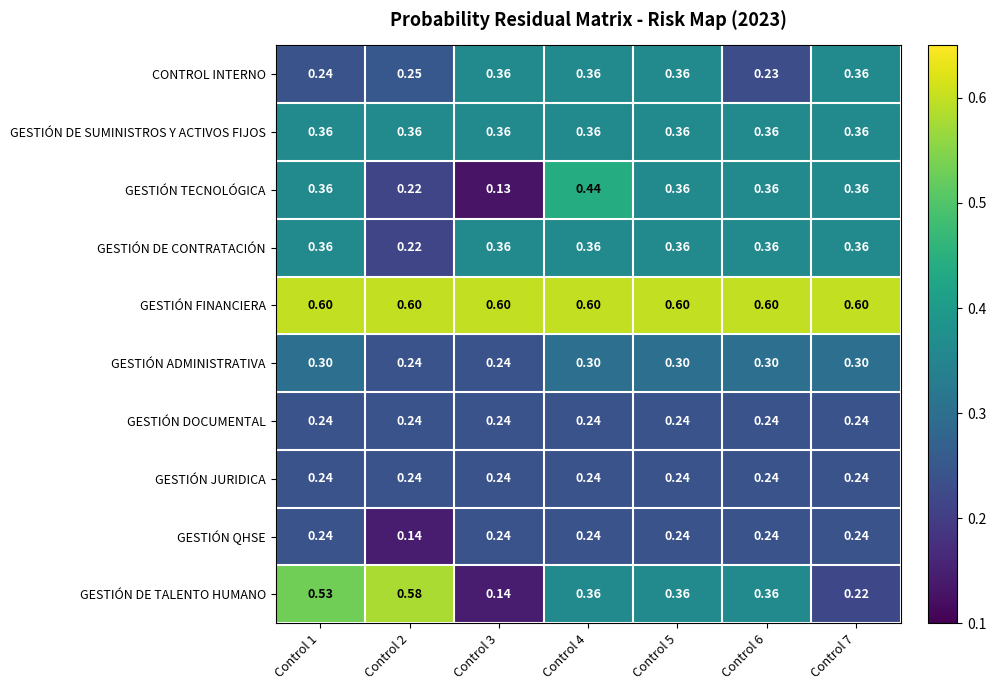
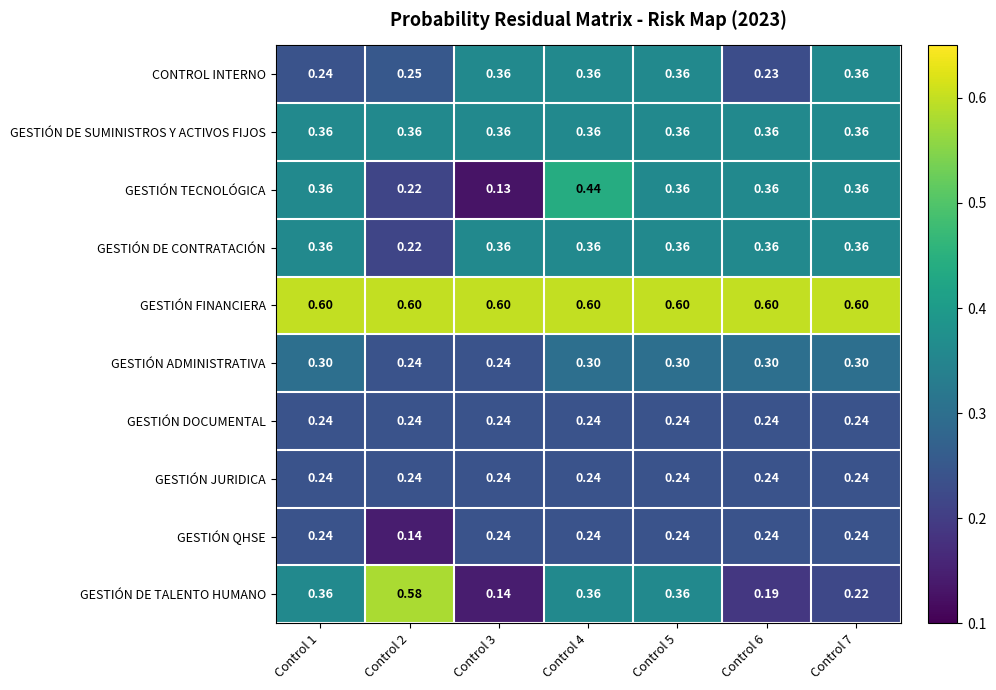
GESTIÓN DE TALENTO HUMANO, Control 1: 0.53 -> 0.36
GESTIÓN DE TALENTO HUMANO, Control 6: 0.36 -> 0.19
